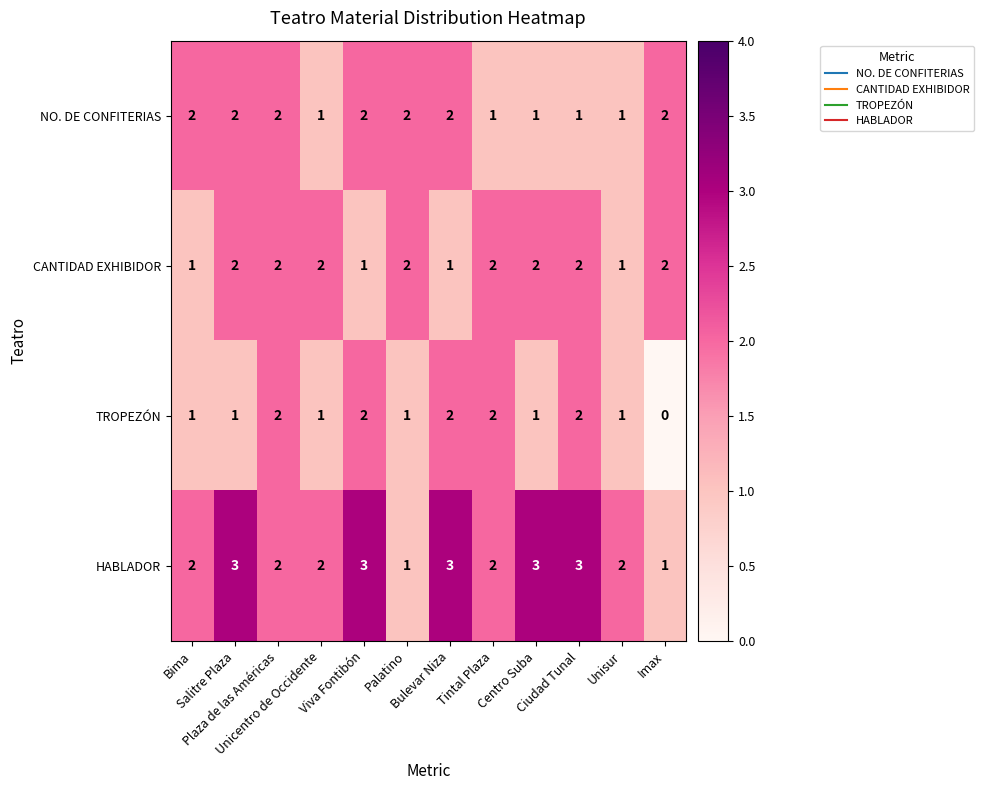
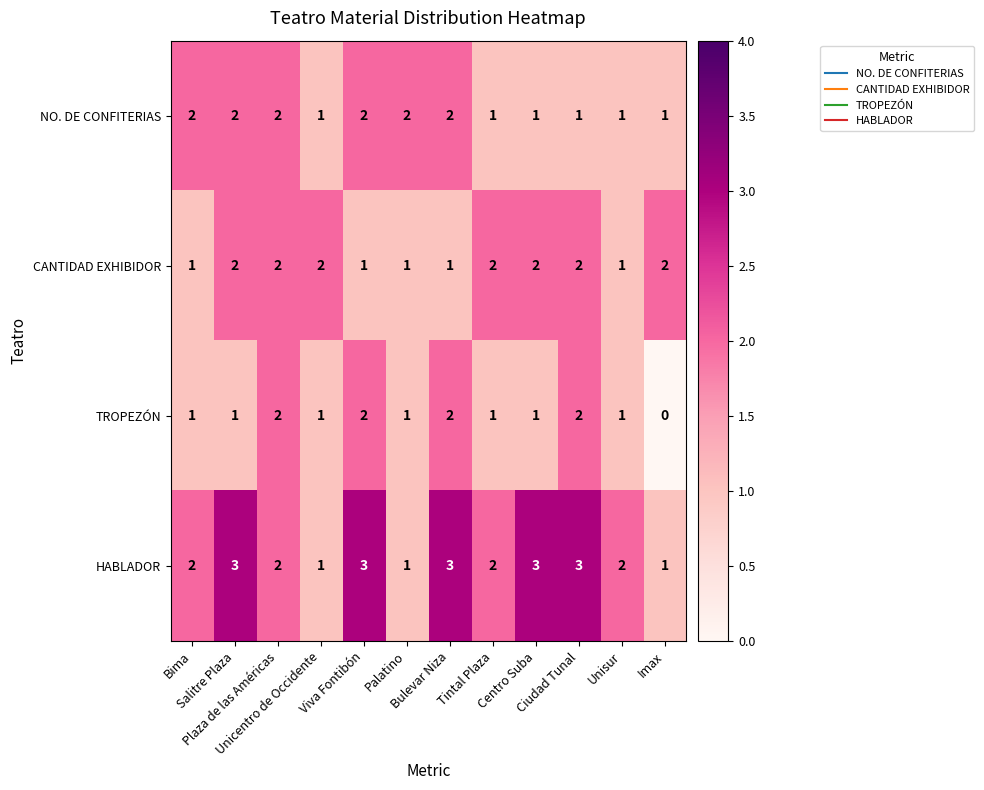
NO. DE CONFITERIAS, Imax: 2 -> 1
CANTIDAD EXHIBIDOR, Palatino: 2 -> 1
TROPEZÓN, Tintal Plaza: 2 -> 1
HABLADOR, Unicentro de Occidente: 2 -> 1
